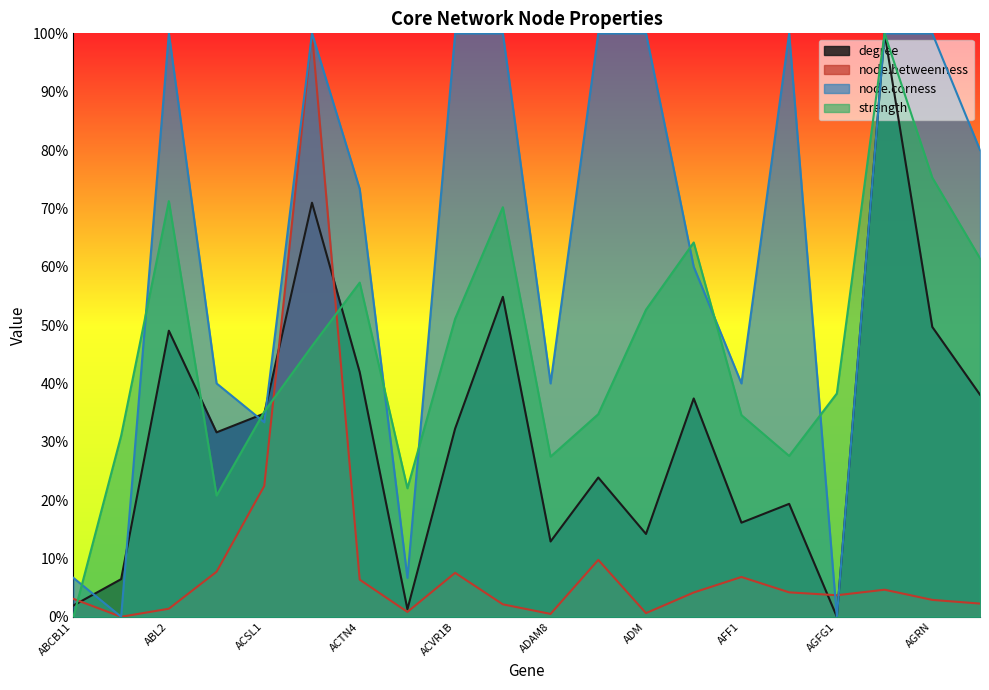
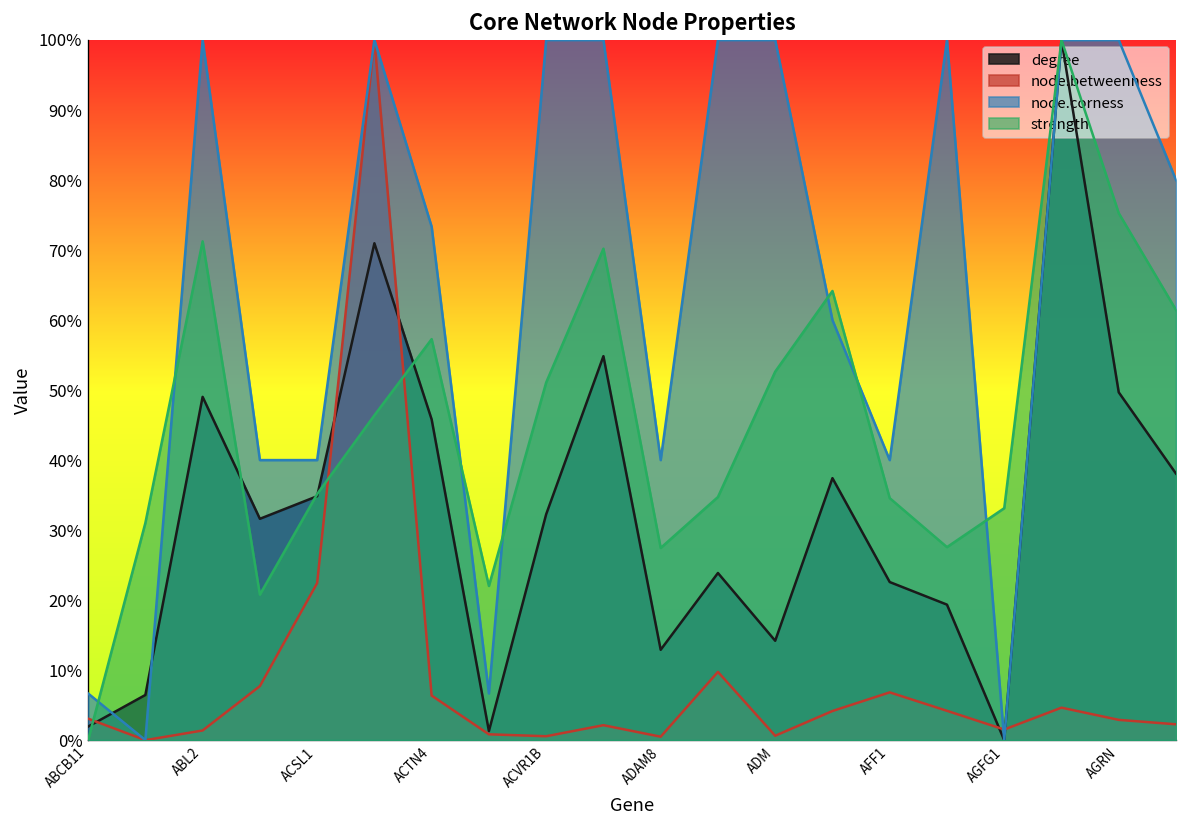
node.corness, ACSL1: 33% -> 40%
degree, ACTN4: 42% -> 46%
node.betweenness, ACVR1B: 8% -> 1%
degree, AFF1: 16% -> 23%
node.betweenness, AGFG1: 4% -> 2%
strength, AGFG1: 38% -> 33%
